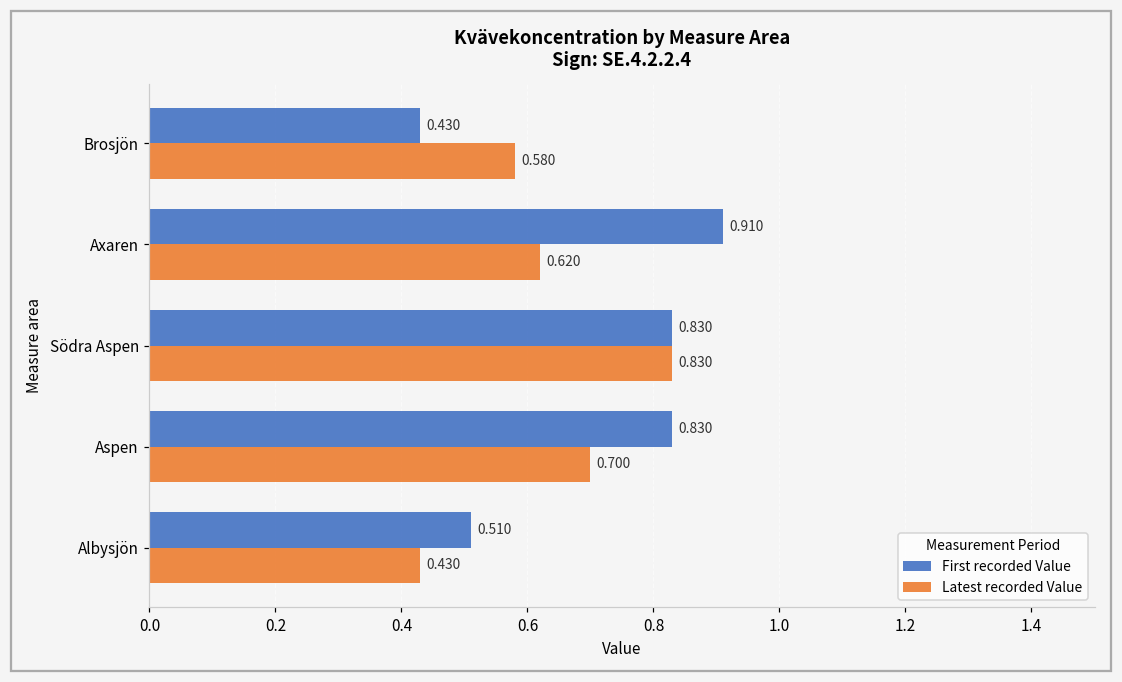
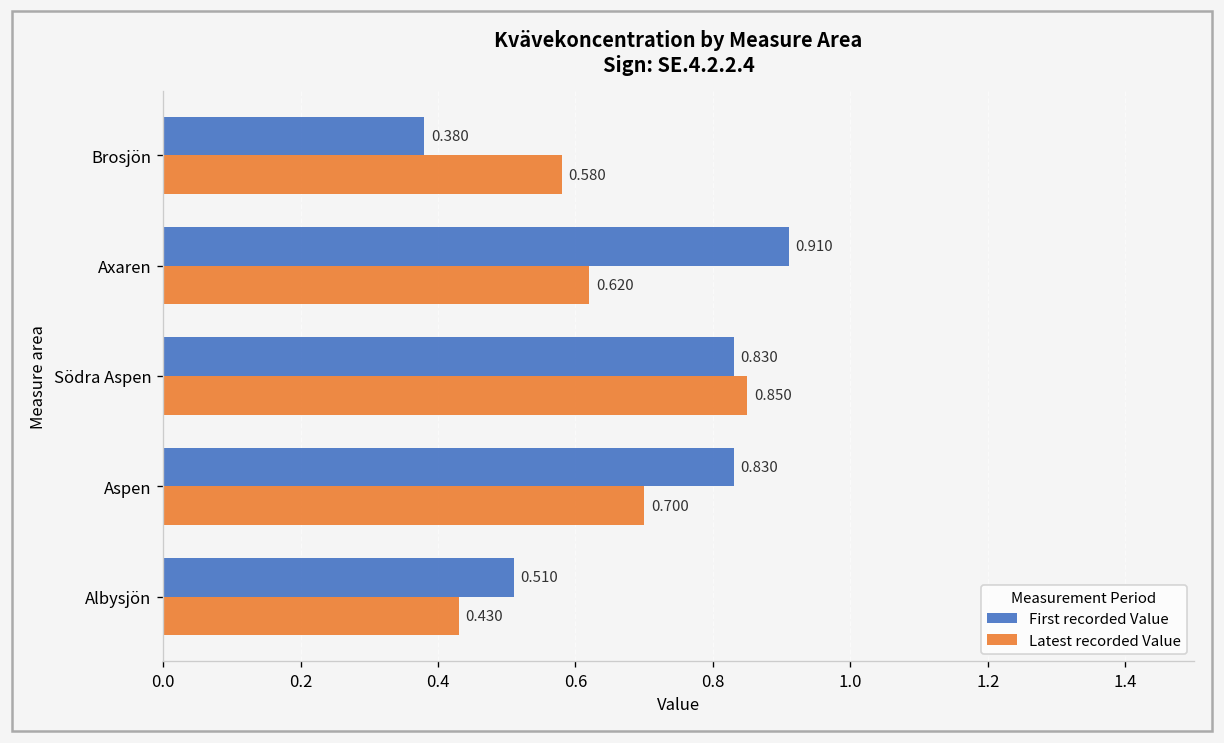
First recorded Value, Brosjön: 0.430 -> 0.380
Latest recorded Value, Södra Aspen: 0.830 -> 0.850
